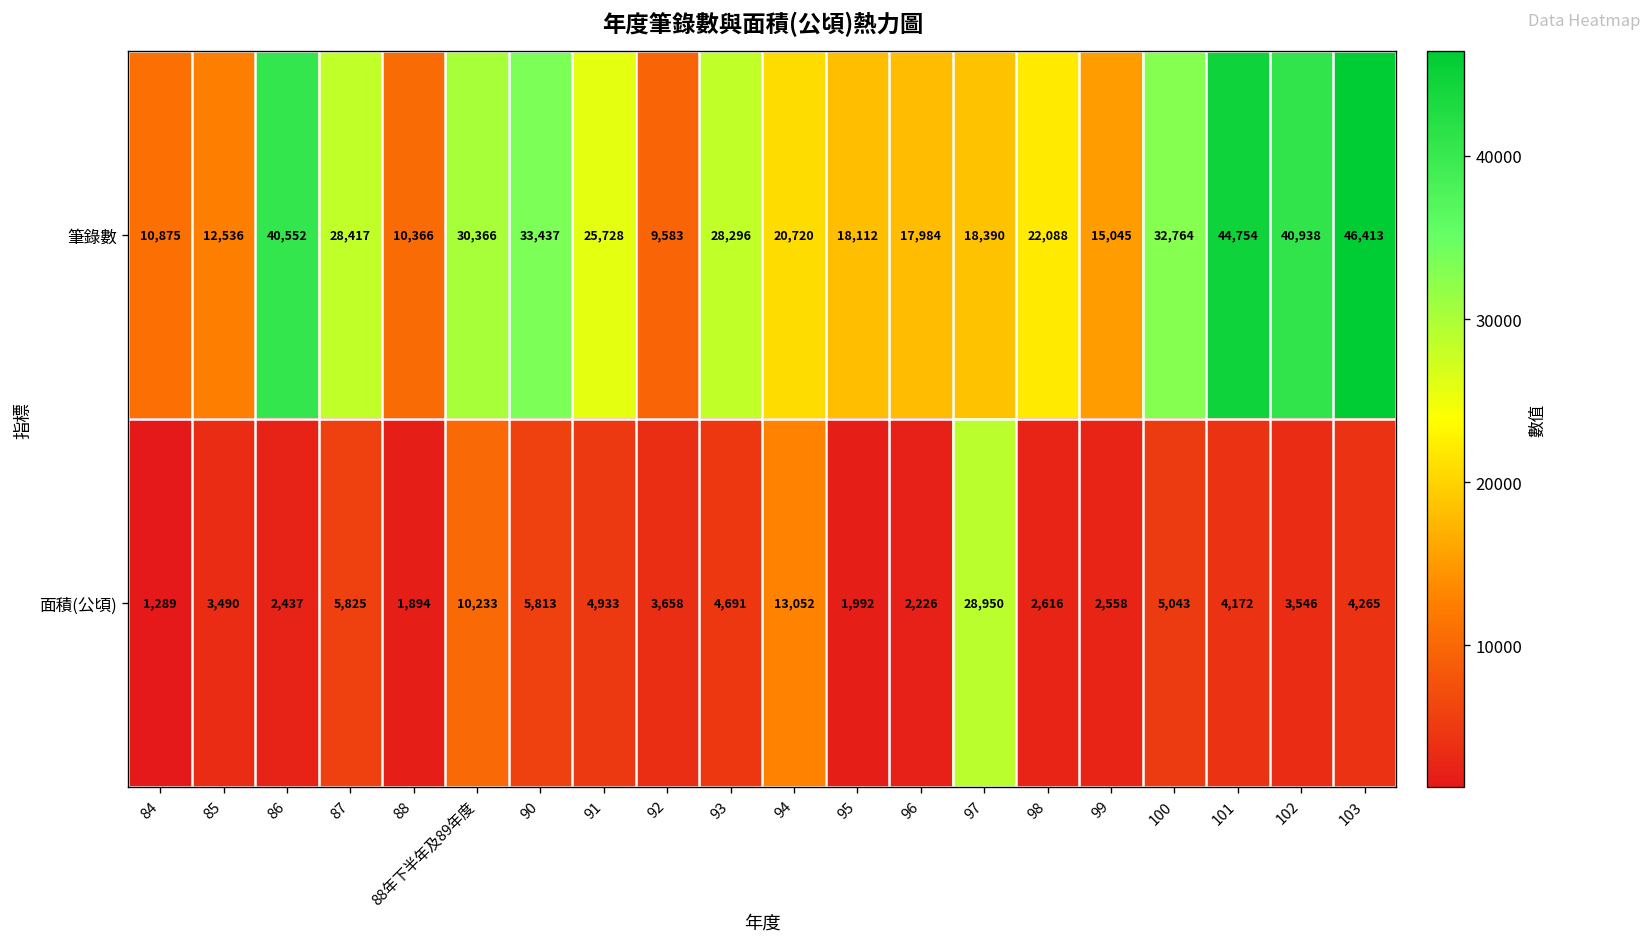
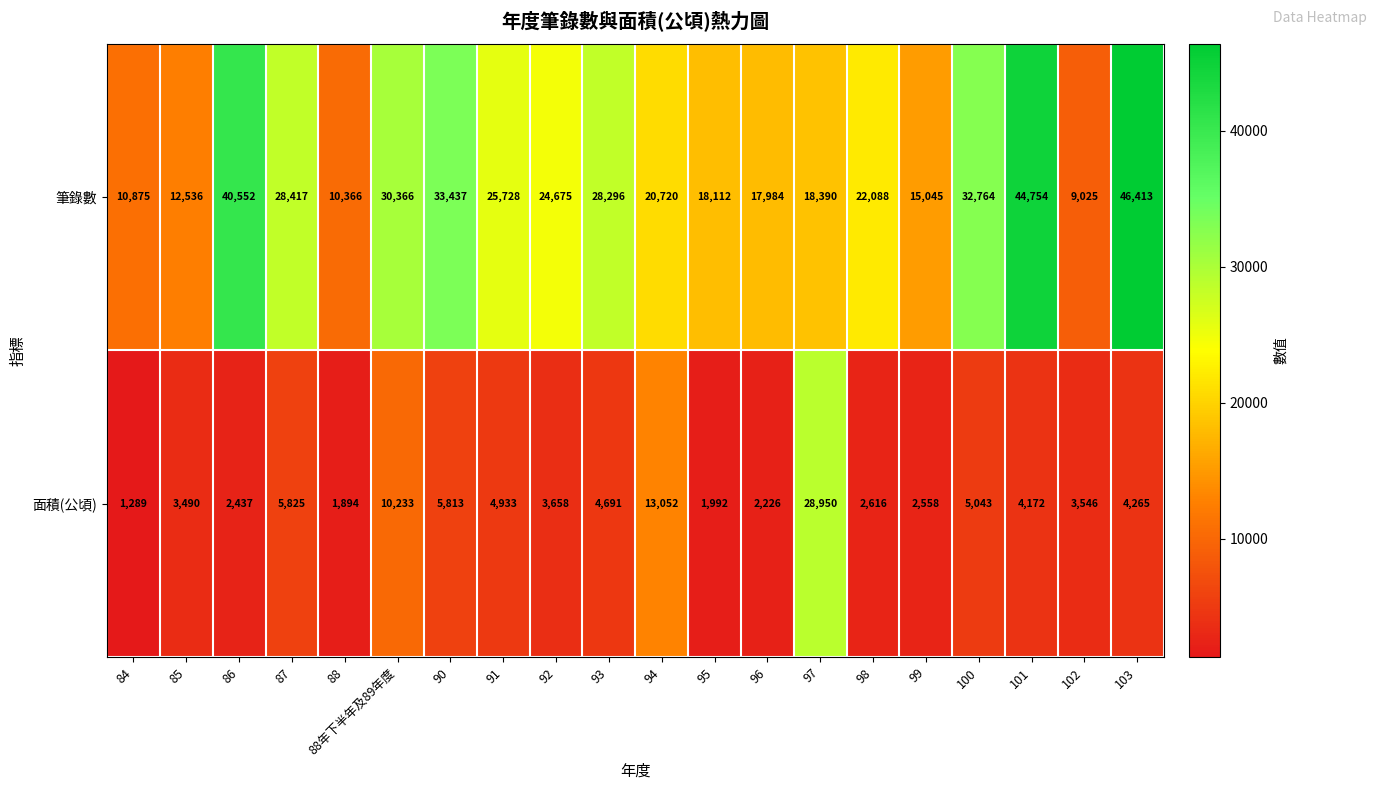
筆錄數, 92: 9,583 -> 24,675
筆錄數, 102: 40,938 -> 9,025
